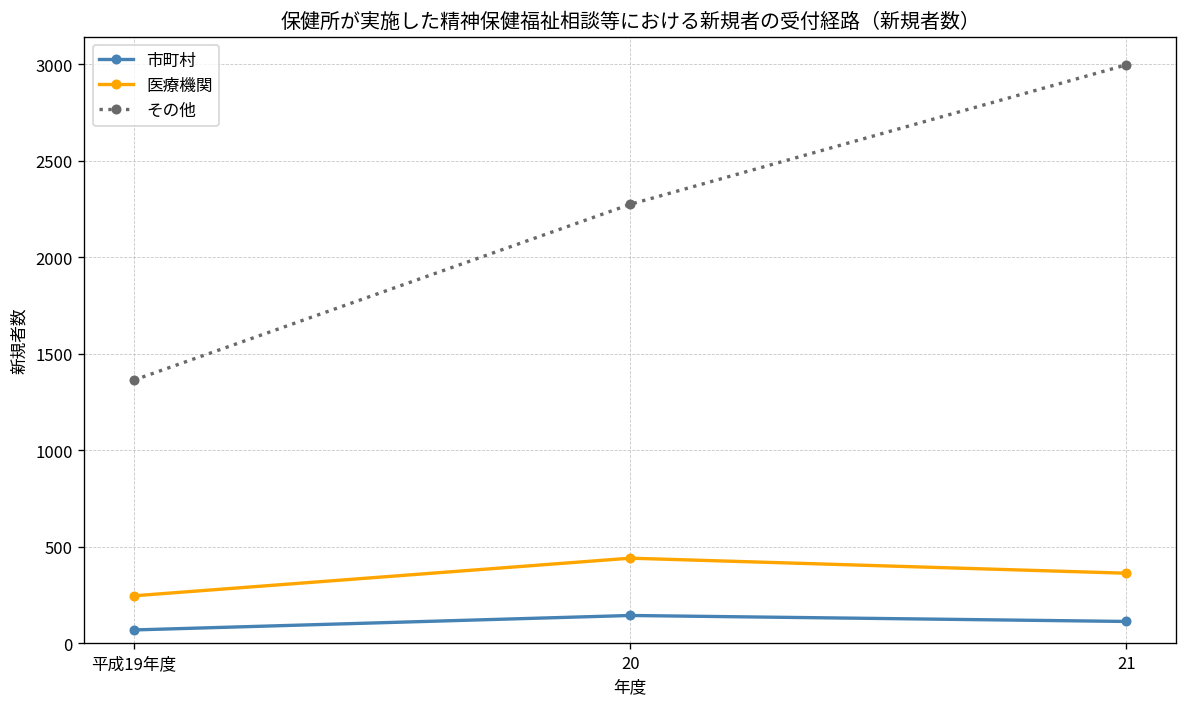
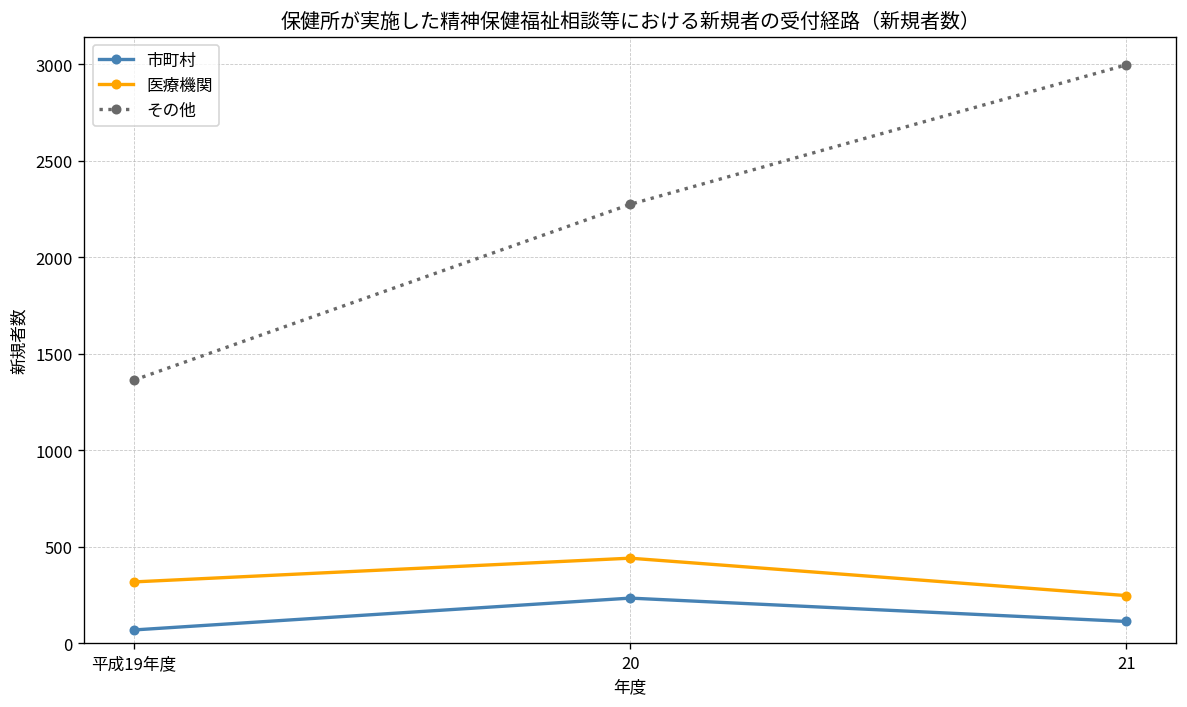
医療機関, 平成19年度: 250 -> 320
市町村, 20: 140 -> 230
医療機関, 21: 360 -> 250
